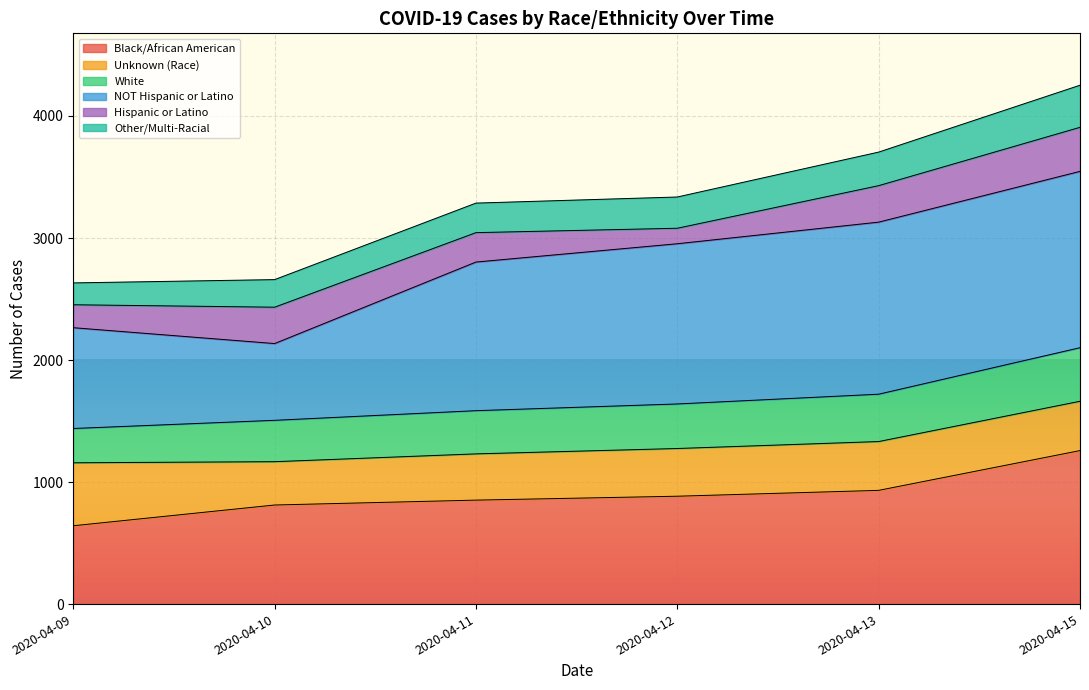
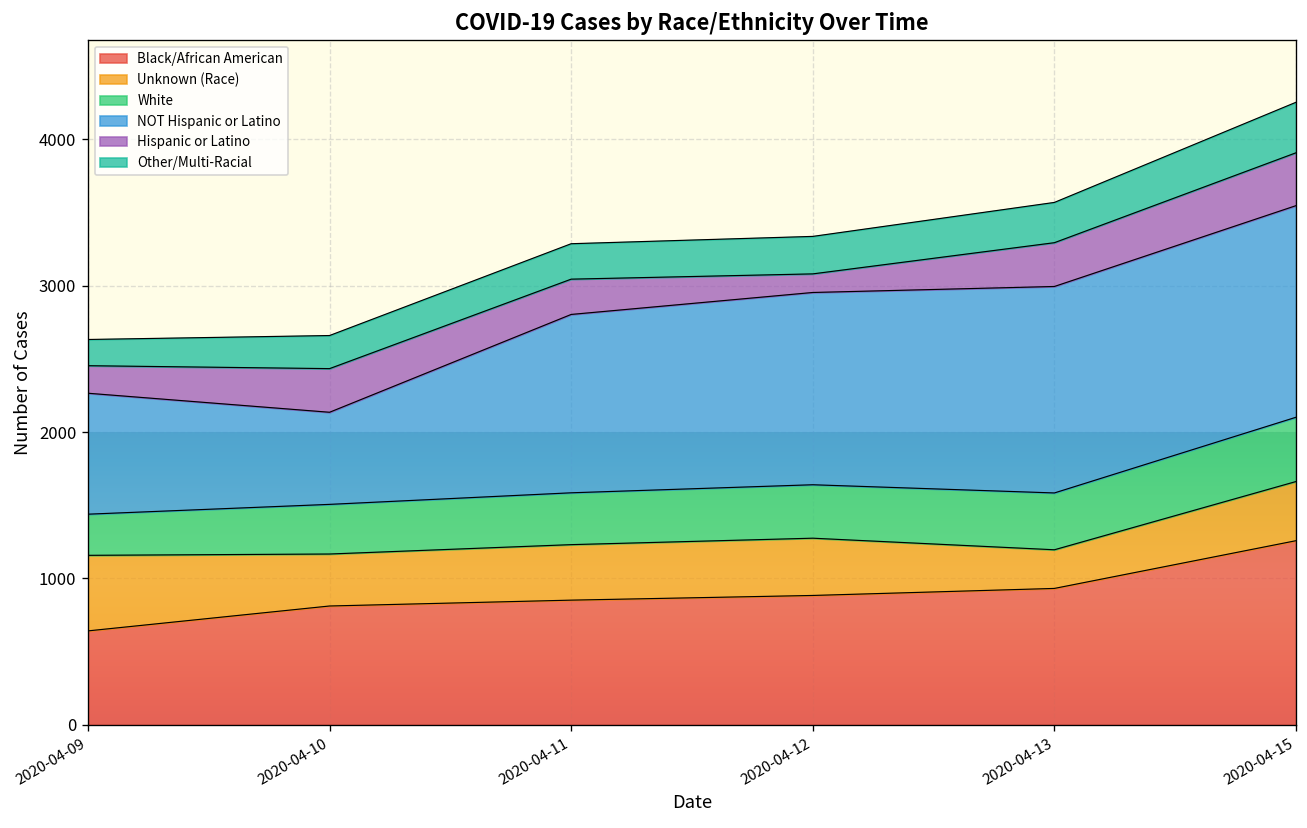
Unknown (Race), 2020-04-13: 400 -> 260
